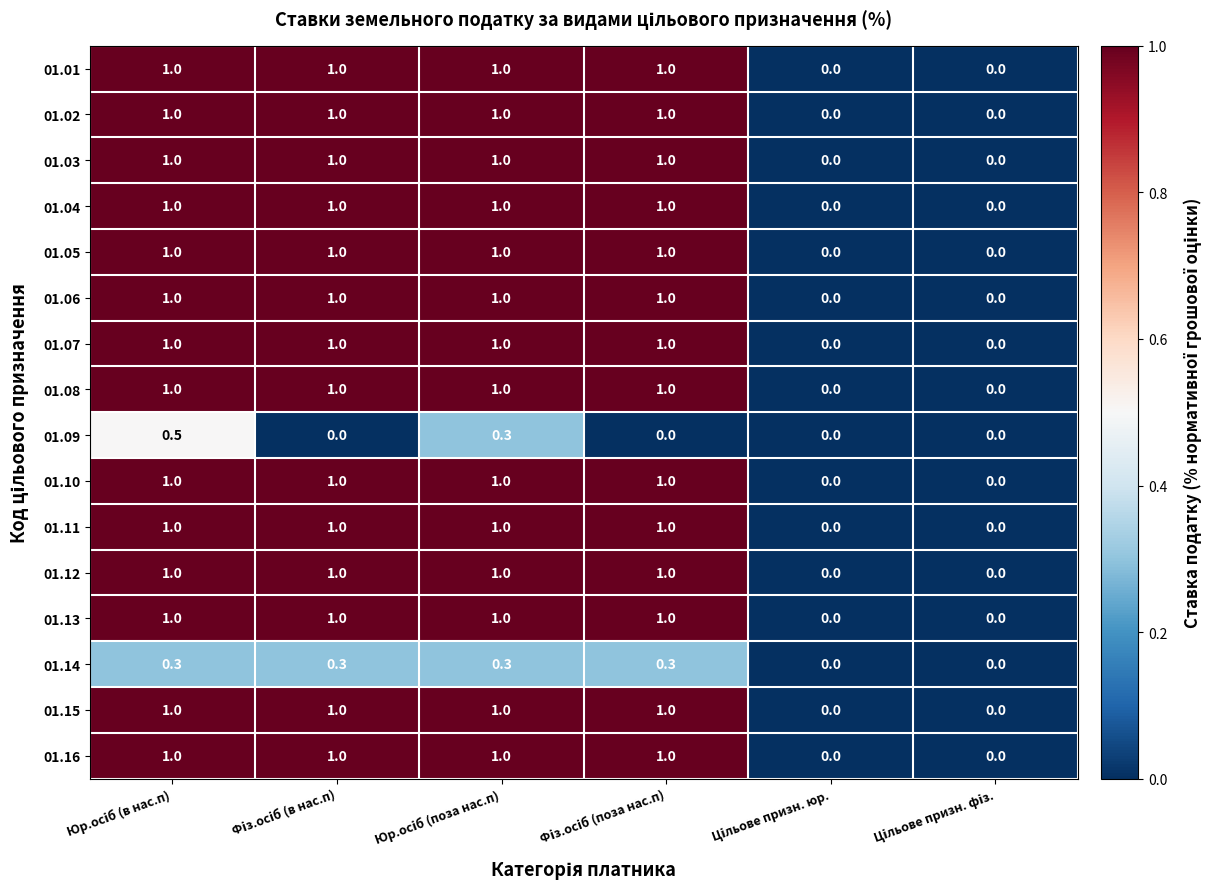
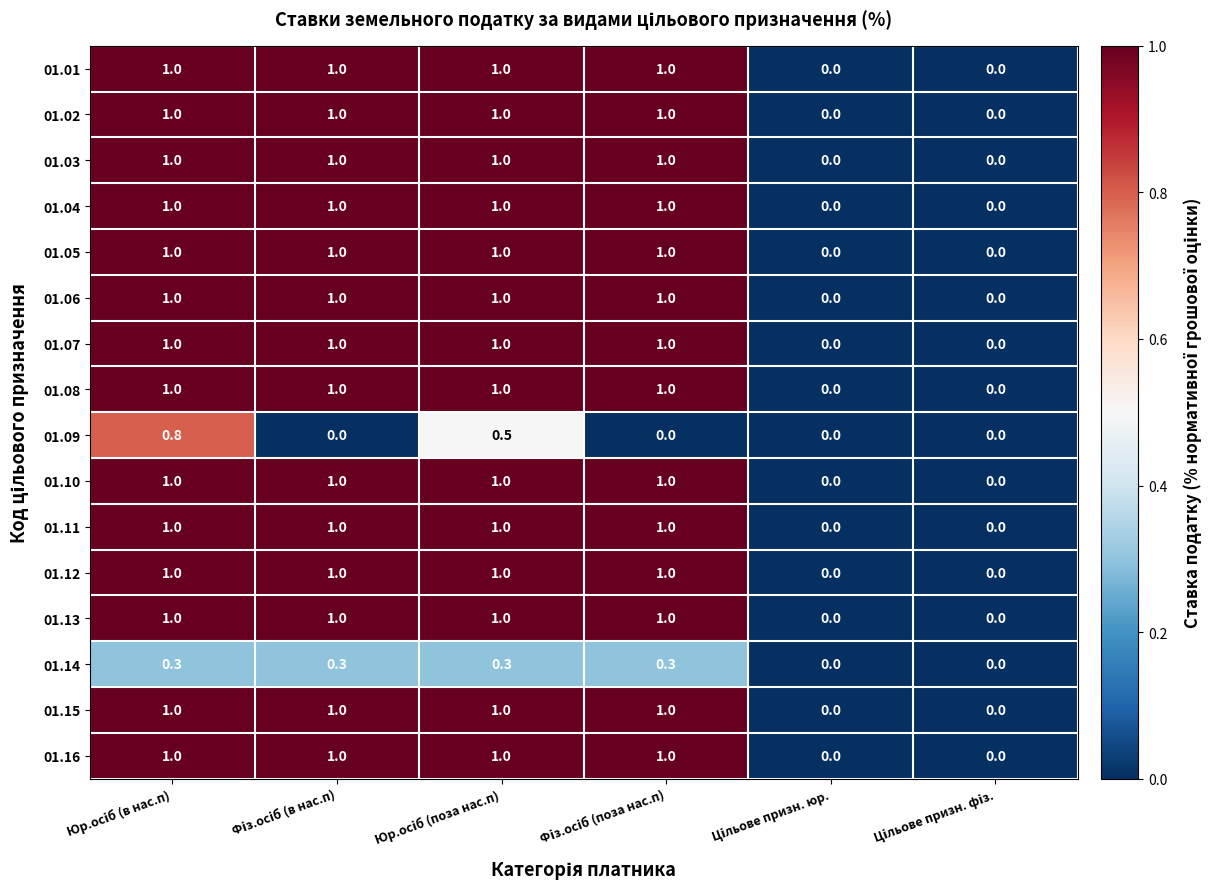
01.09, Юр.осіб (в нас.п): 0.5 -> 0.8
01.09, Юр.осіб (поза нас.п): 0.3 -> 0.5
